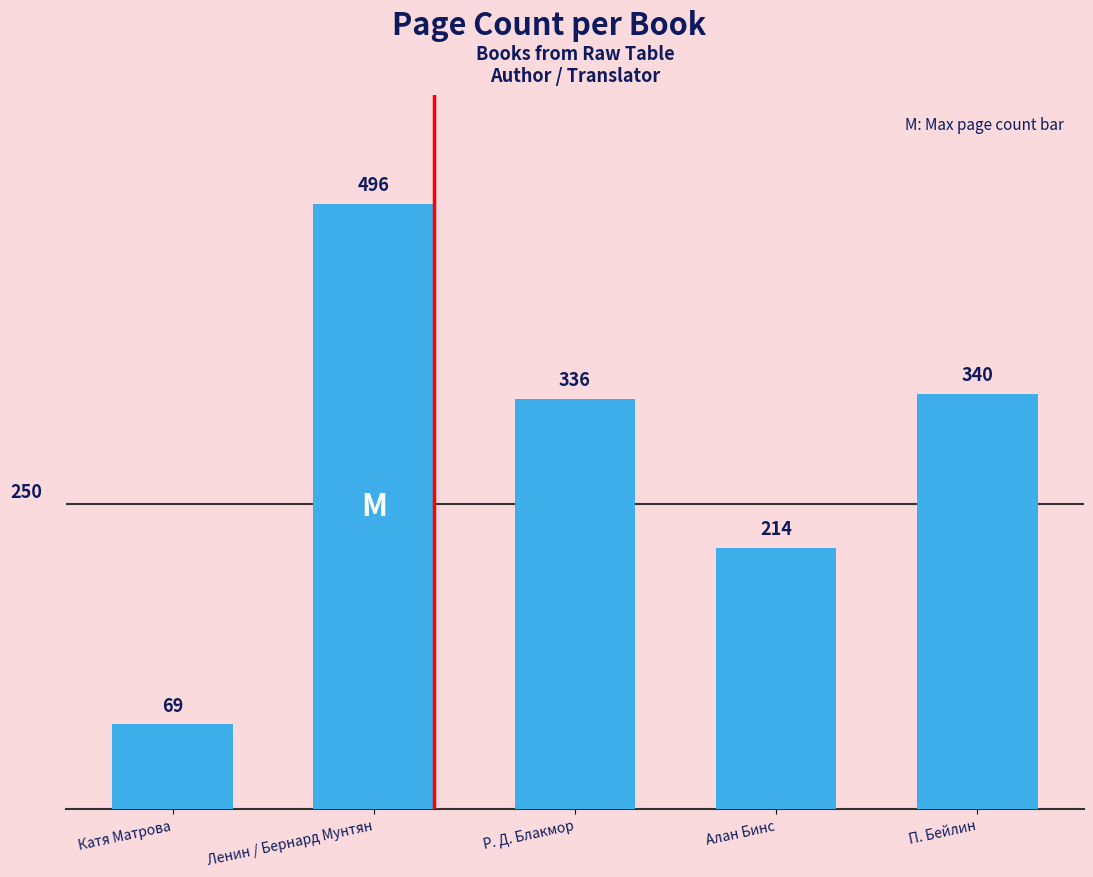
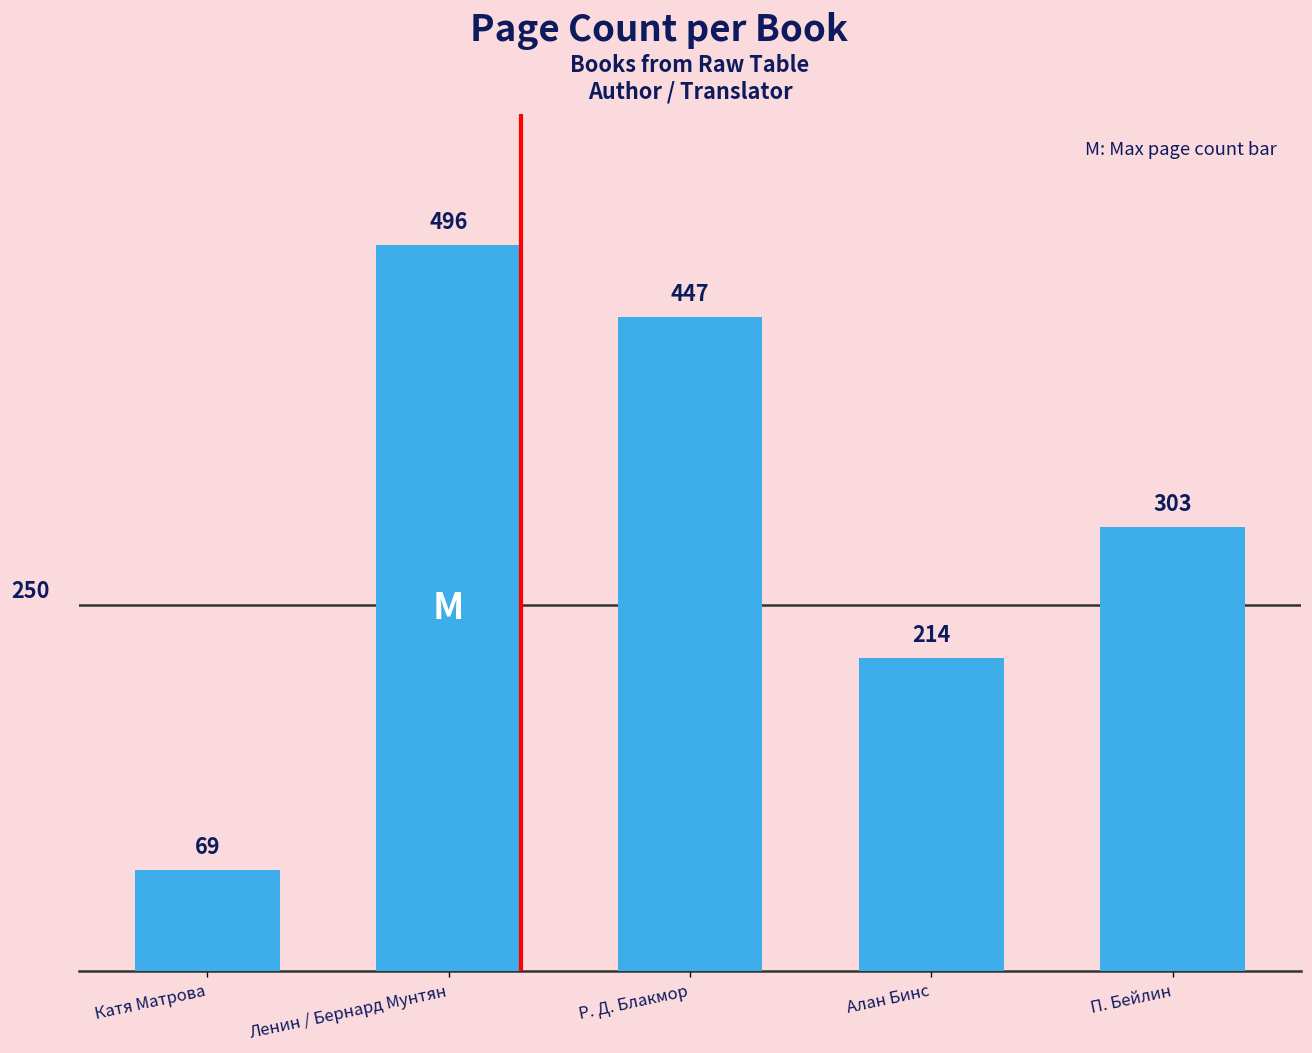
Р. Д. Блакмор: 336 -> 447
П. Бейлин: 340 -> 303
